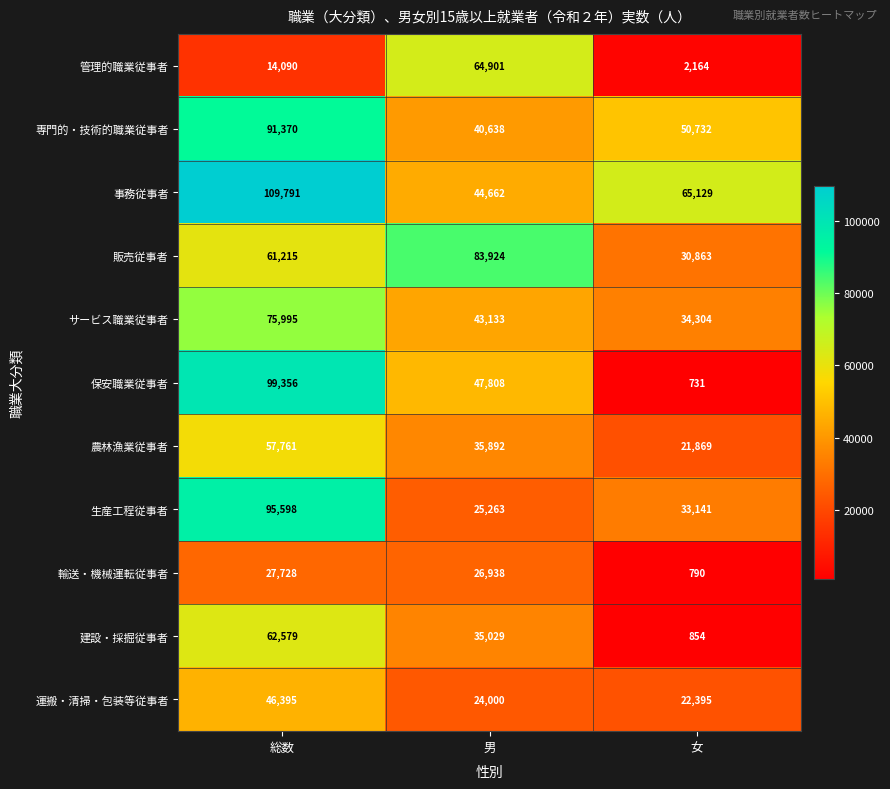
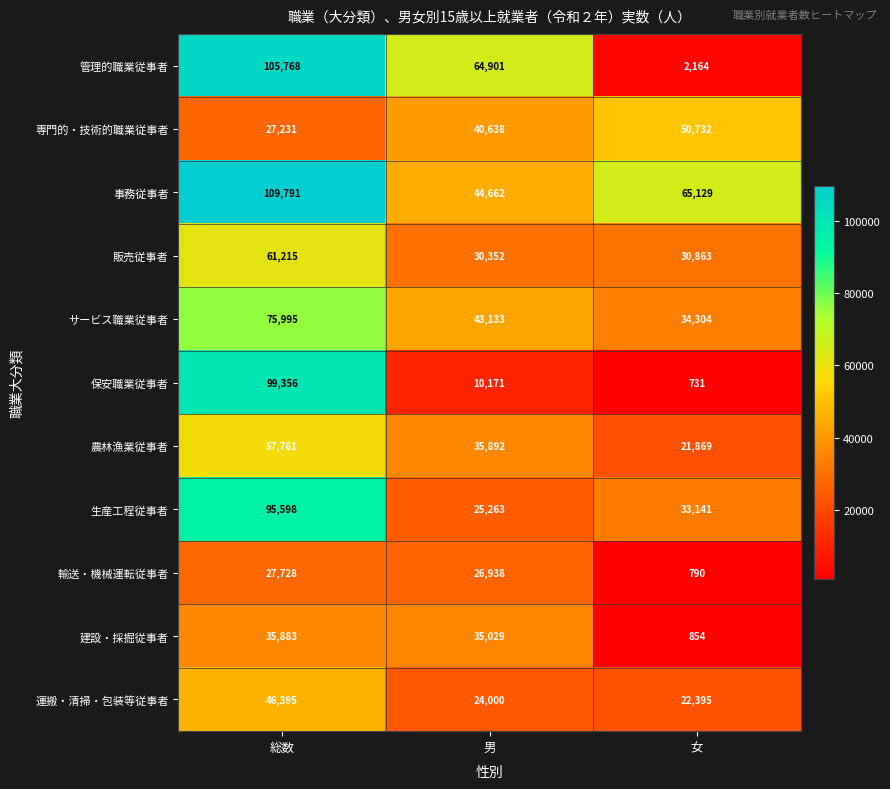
管理的職業従事者, 総数: 14,090 -> 105,768
専門的・技術的職業従事者, 総数: 91,370 -> 27,231
販売従事者, 男: 83,924 -> 30,352
保安職業従事者, 男: 47,808 -> 10,171
建設・採掘従事者, 総数: 62,579 -> 35,883
